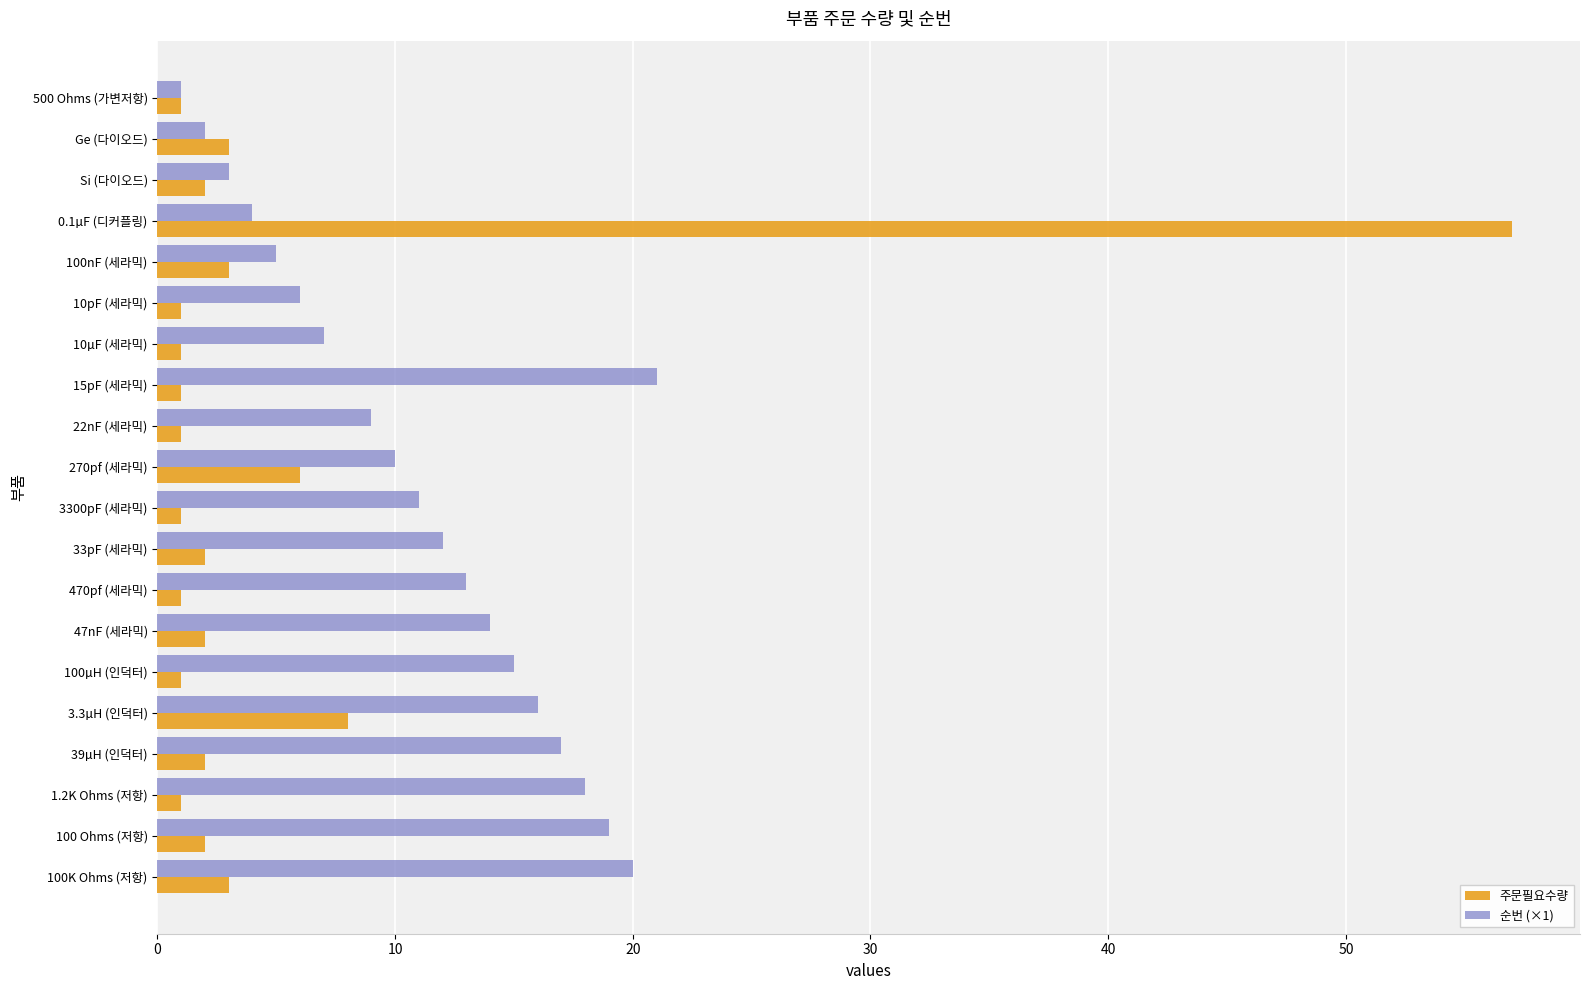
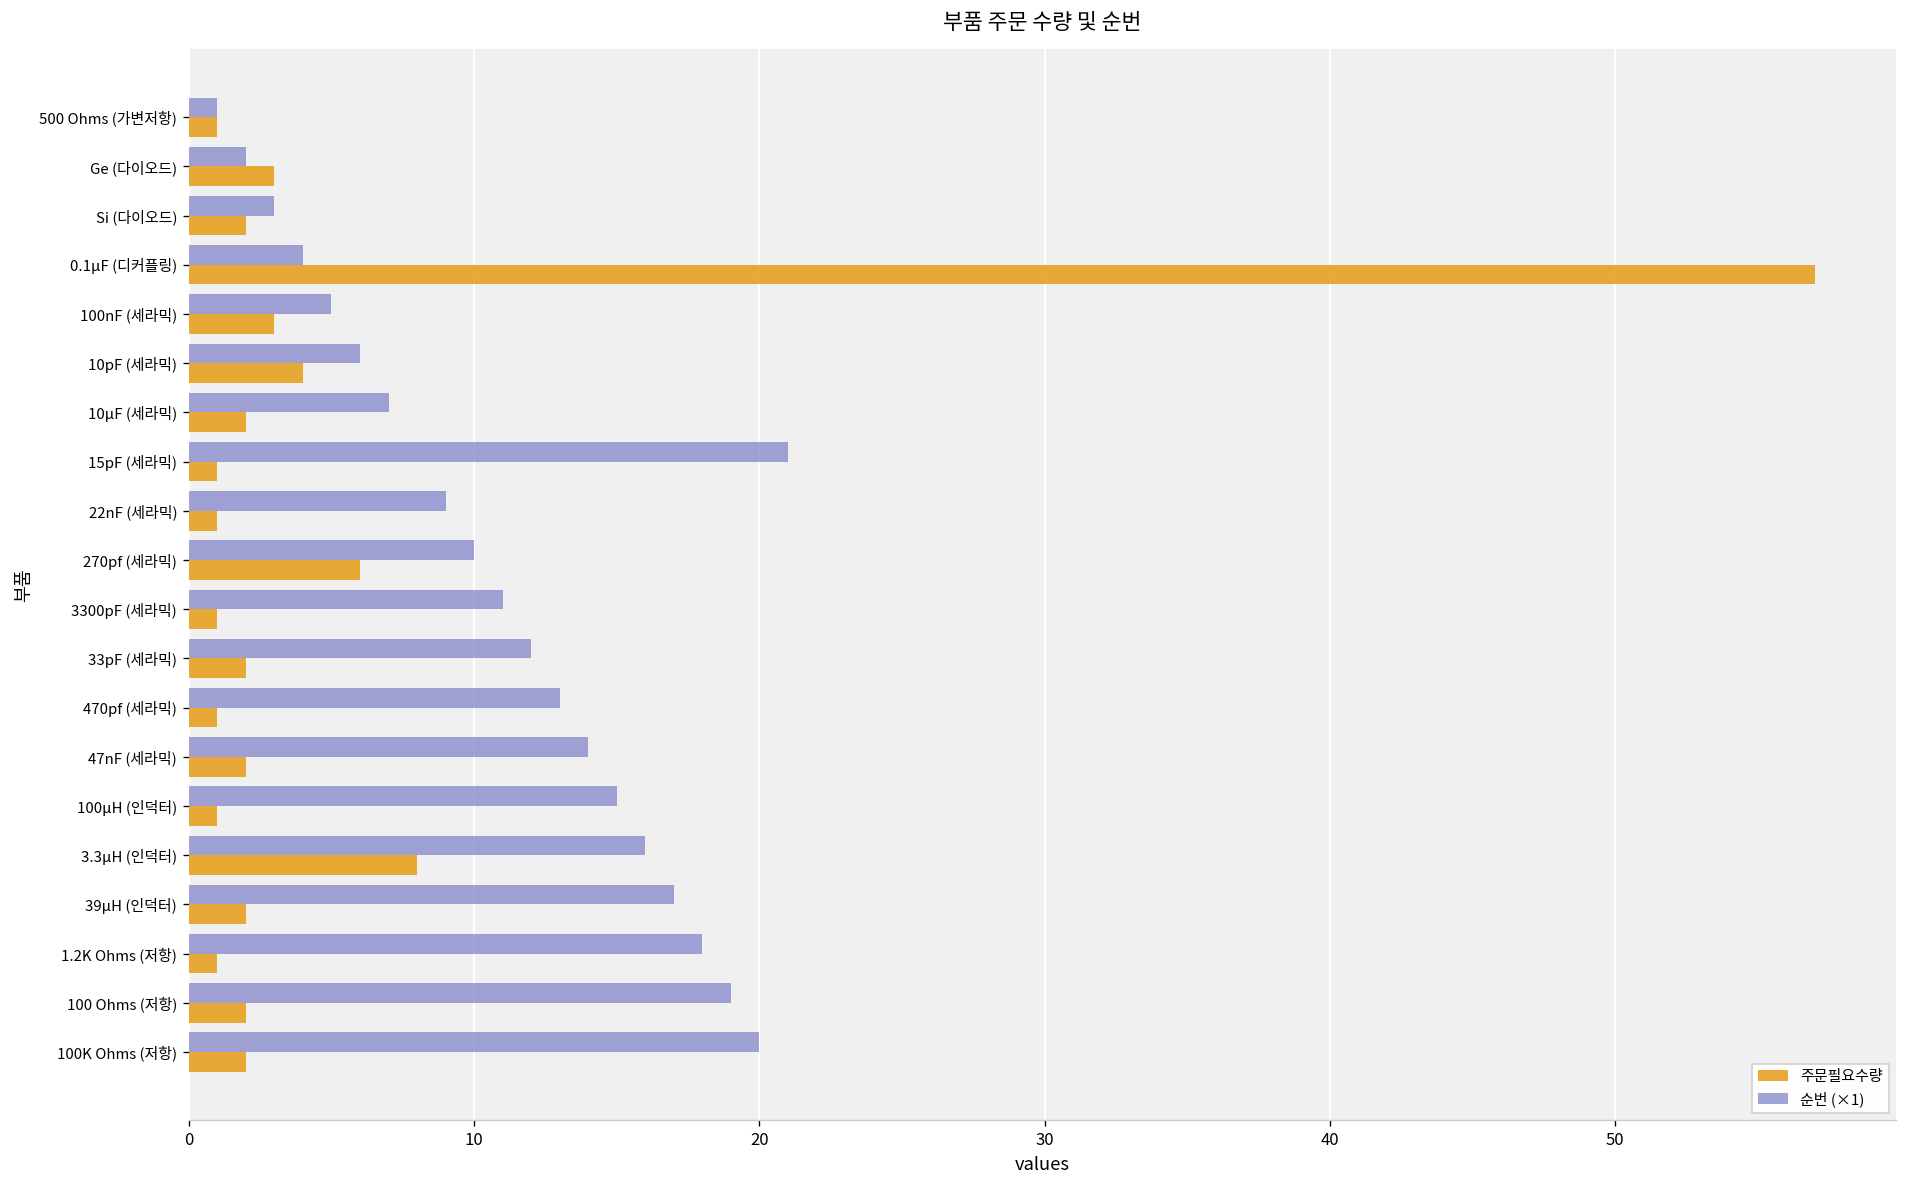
주문필요수량, 10pF (세라믹): 1 -> 4
주문필요수량, 10µF (세라믹): 1 -> 2
주문필요수량, 100K Ohms (저항): 3 -> 2
